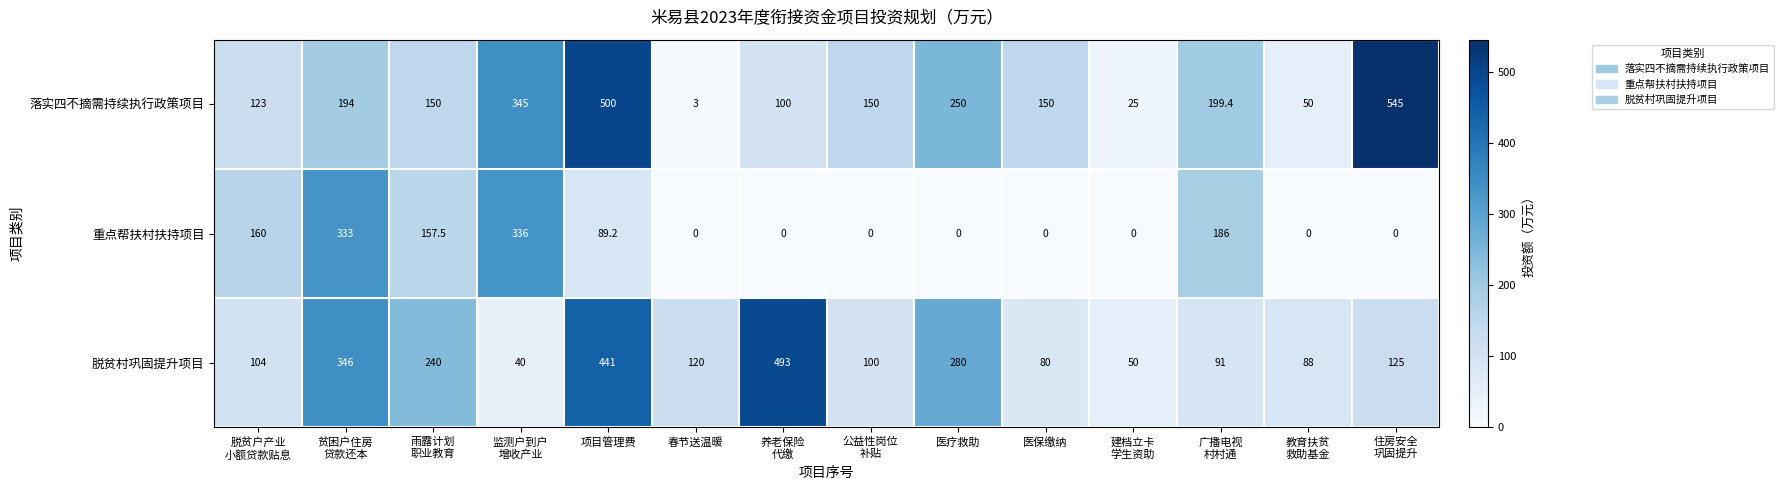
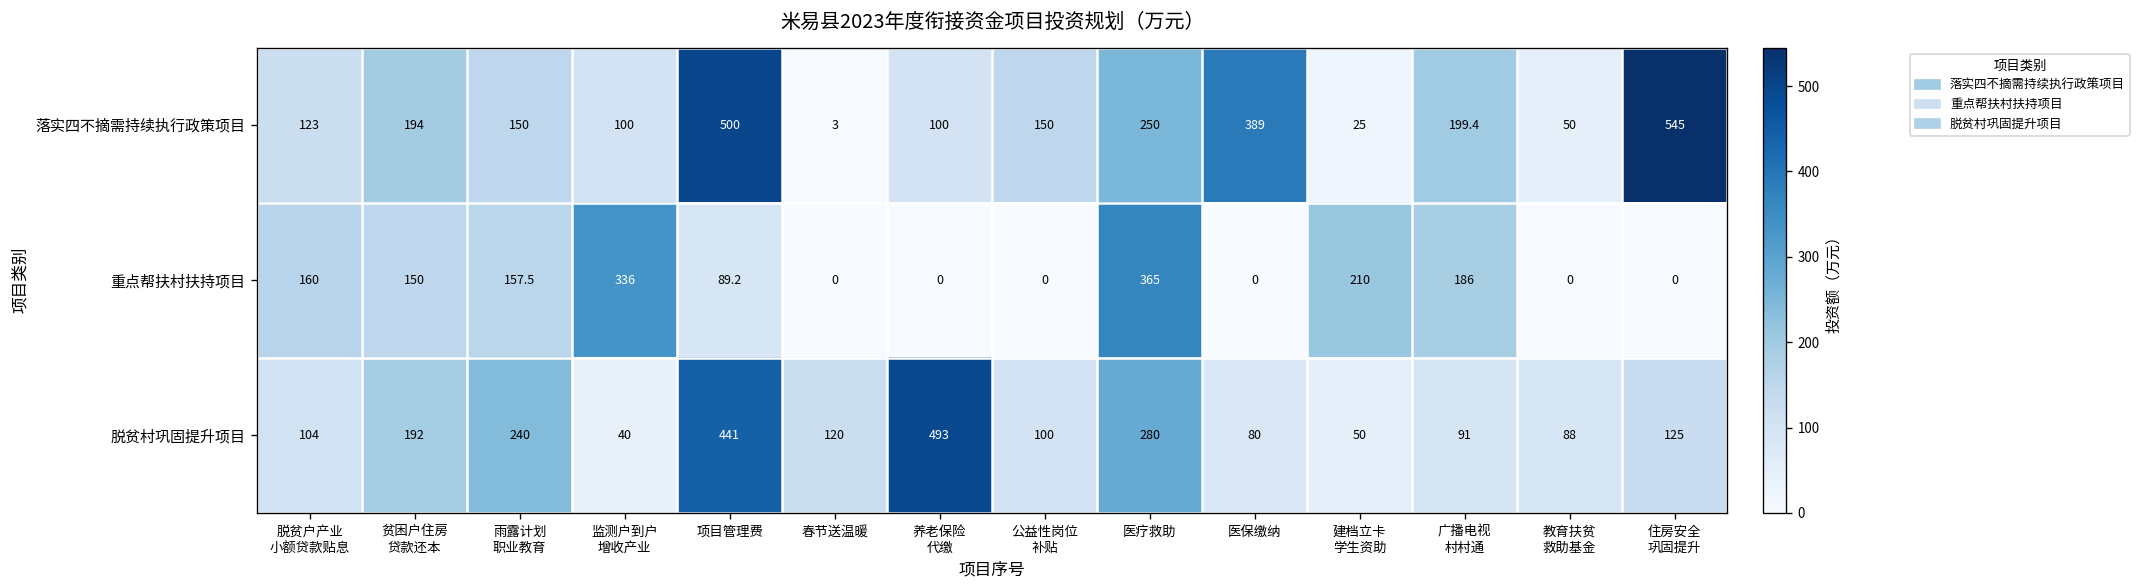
落实四不摘需持续执行政策项目, 监测户到户 增收产业: 345 -> 100
落实四不摘需持续执行政策项目, 医保缴纳: 150 -> 389
重点帮扶村扶持项目, 贫困户住房 贷款还本: 333 -> 150
重点帮扶村扶持项目, 医疗救助: 0 -> 365
重点帮扶村扶持项目, 建档立卡 学生资助: 0 -> 210
脱贫村巩固提升项目, 贫困户住房 贷款还本: 346 -> 192
